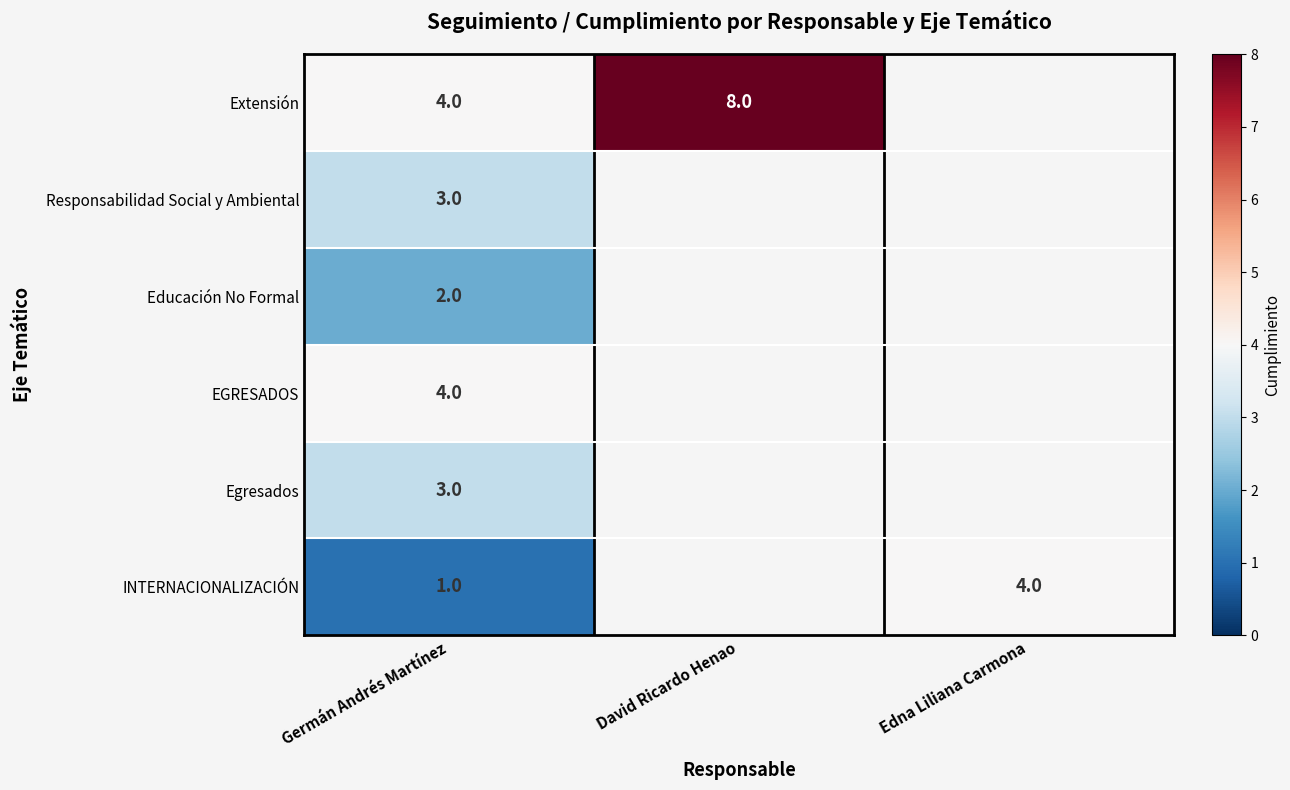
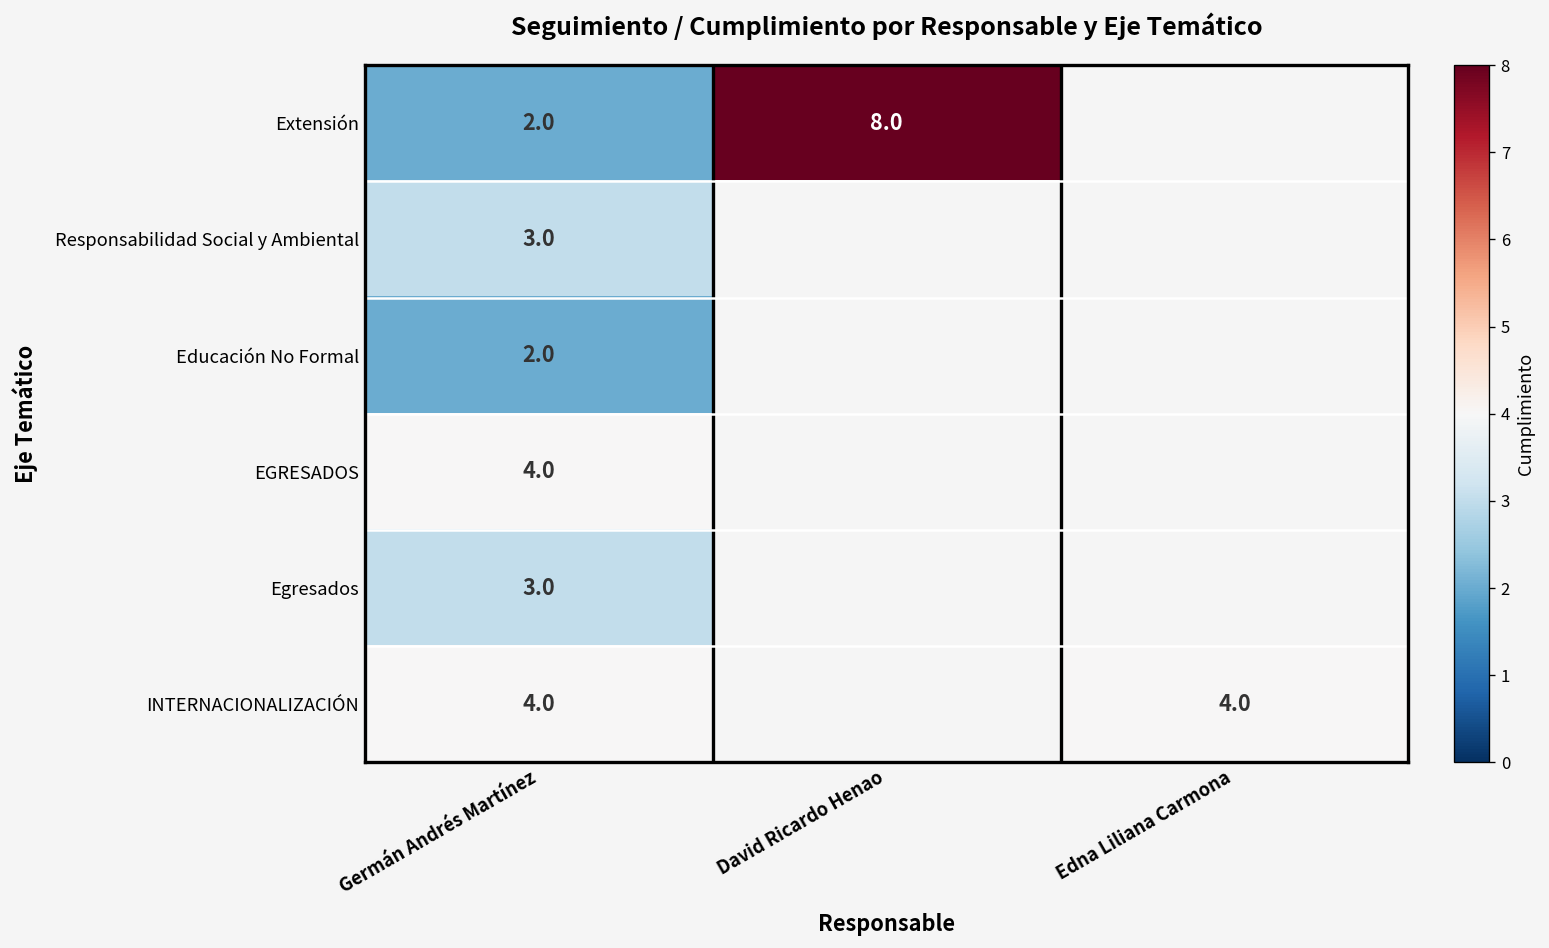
Extensión, Germán Andrés Martínez: 4.0 -> 2.0
INTERNACIONALIZACIÓN, Germán Andrés Martínez: 1.0 -> 4.0
